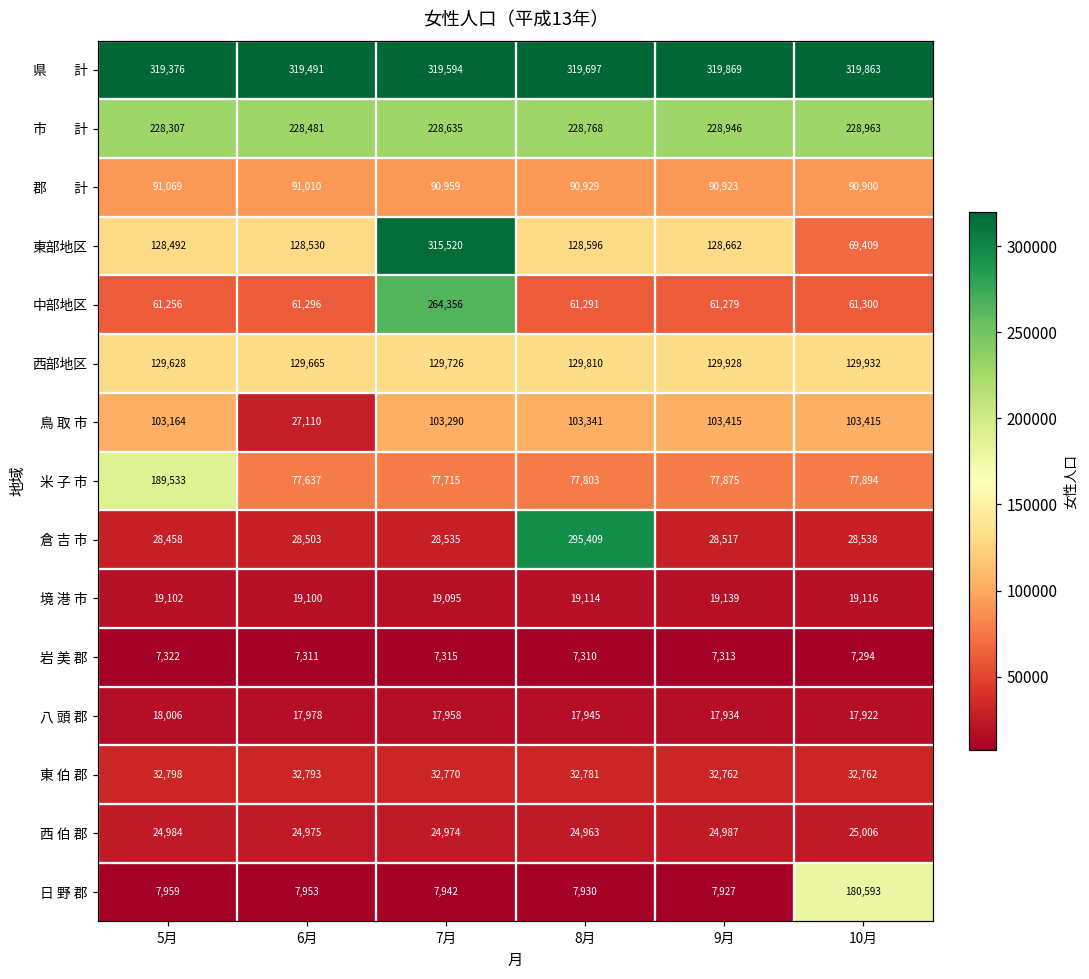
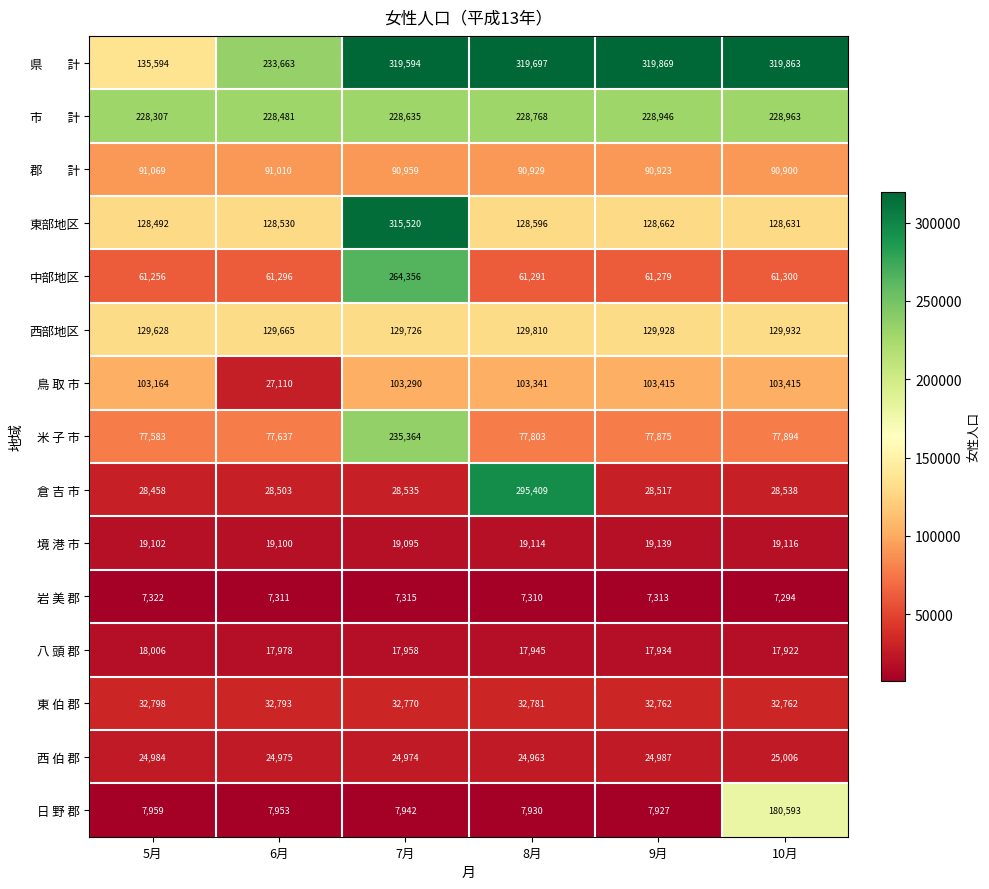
県 計, 5月: 319,376 -> 135,594
県 計, 6月: 319,491 -> 233,663
東部地区, 10月: 69,409 -> 128,631
米 子 市, 5月: 189,533 -> 77,583
米 子 市, 7月: 77,715 -> 235,364
